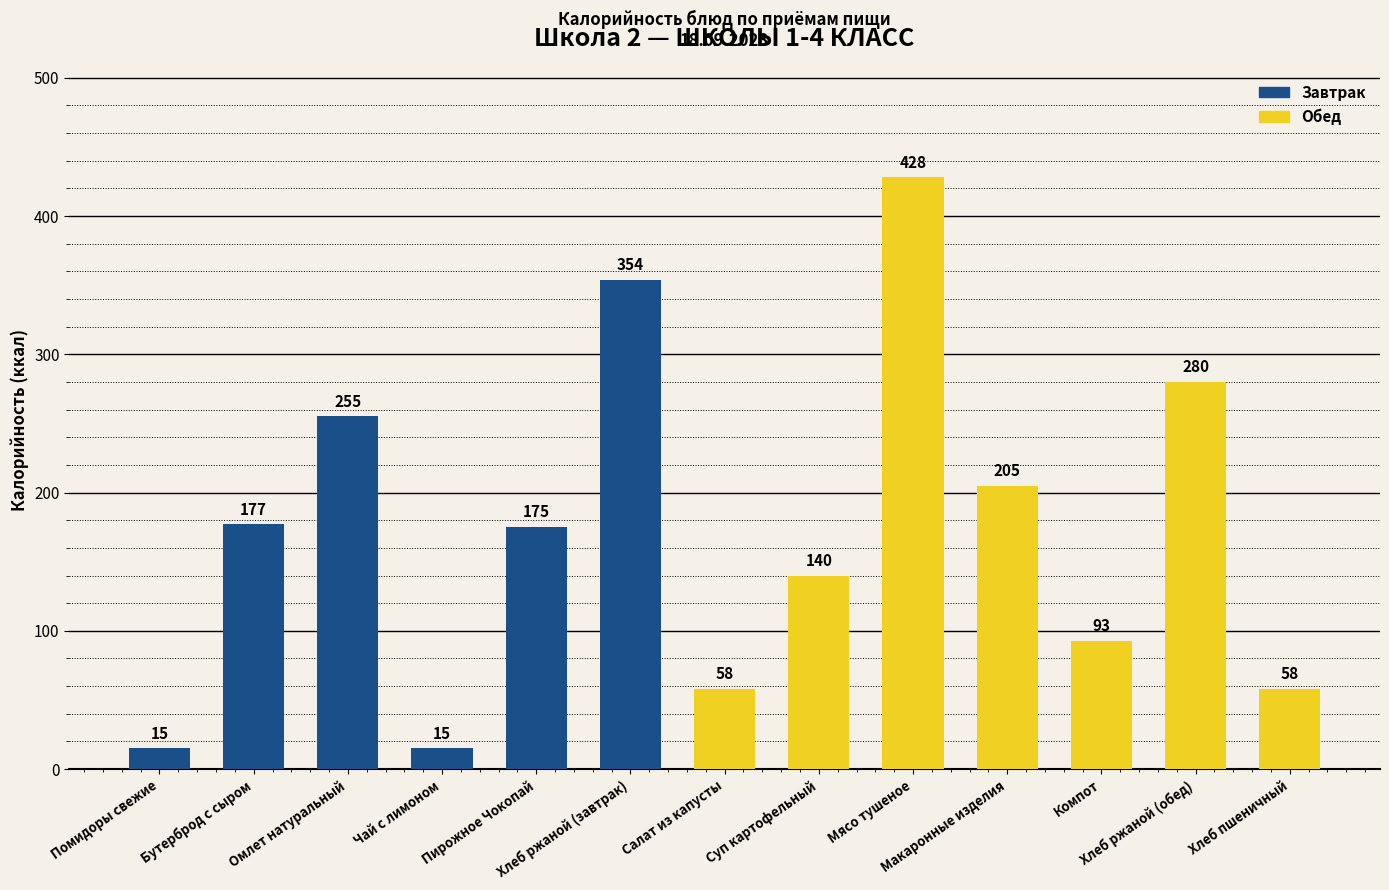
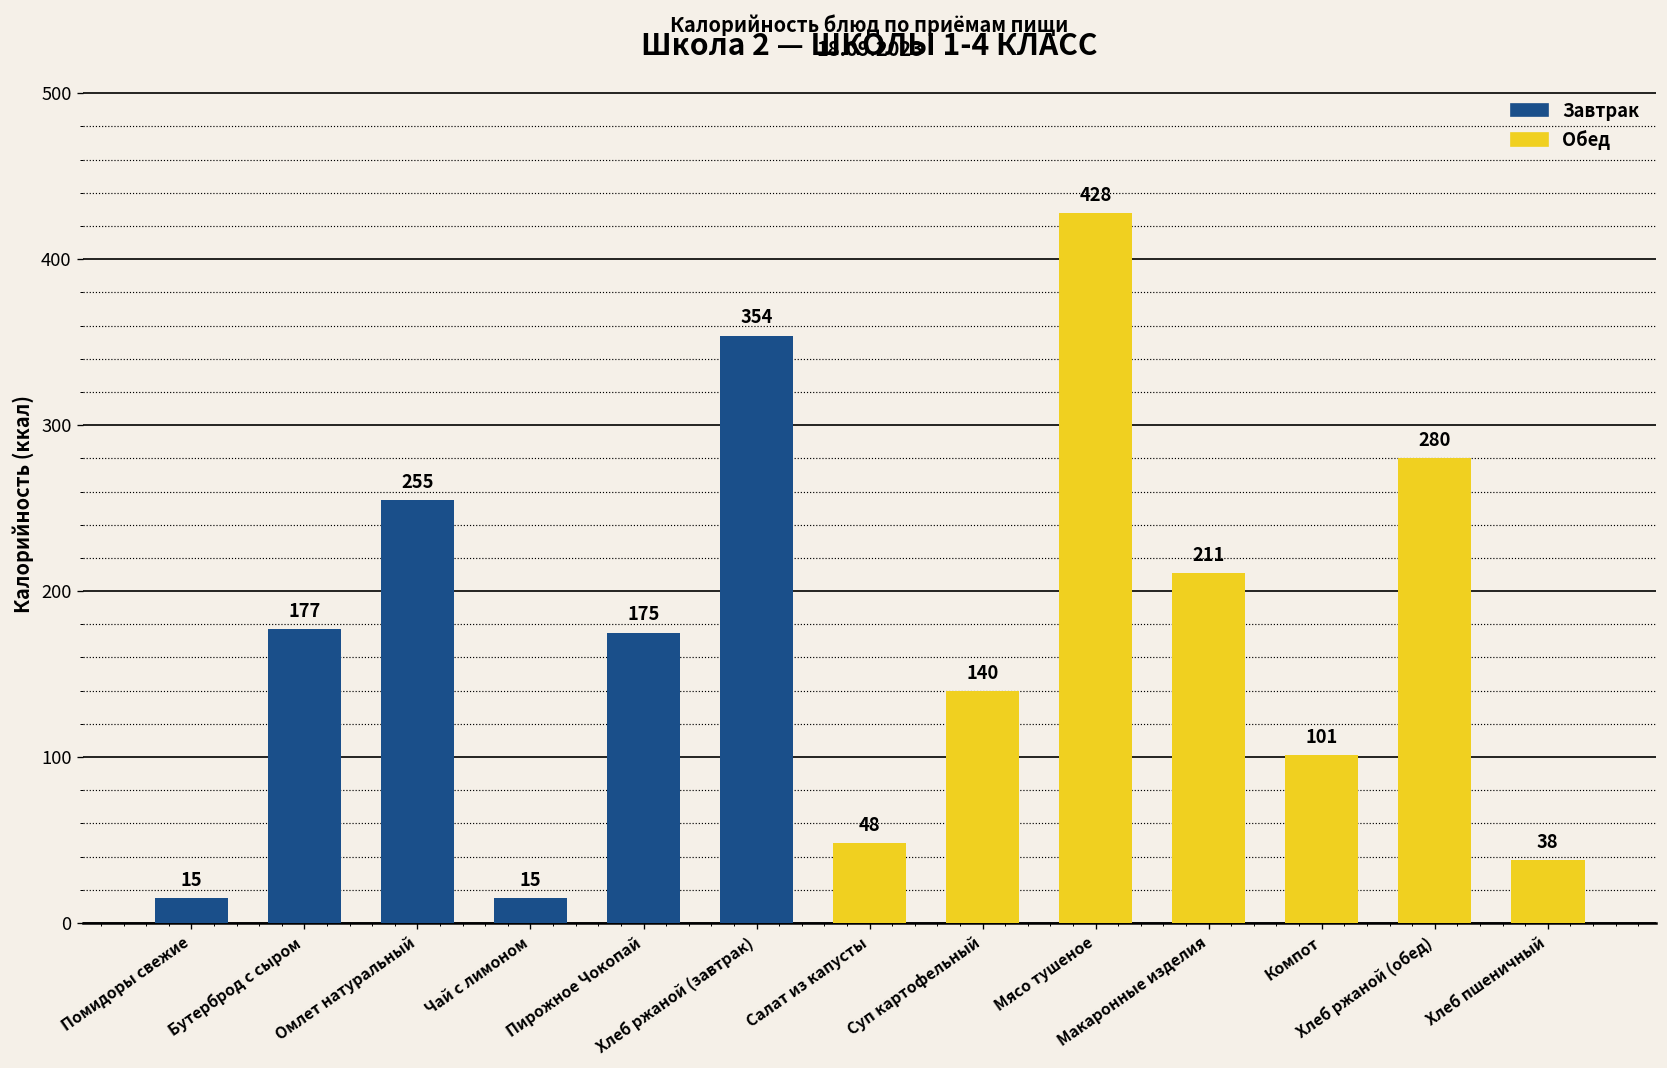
Салат из капусты: 58 -> 48
Макаронные изделия: 205 -> 211
Компот: 93 -> 101
Хлеб пшеничный: 58 -> 38
